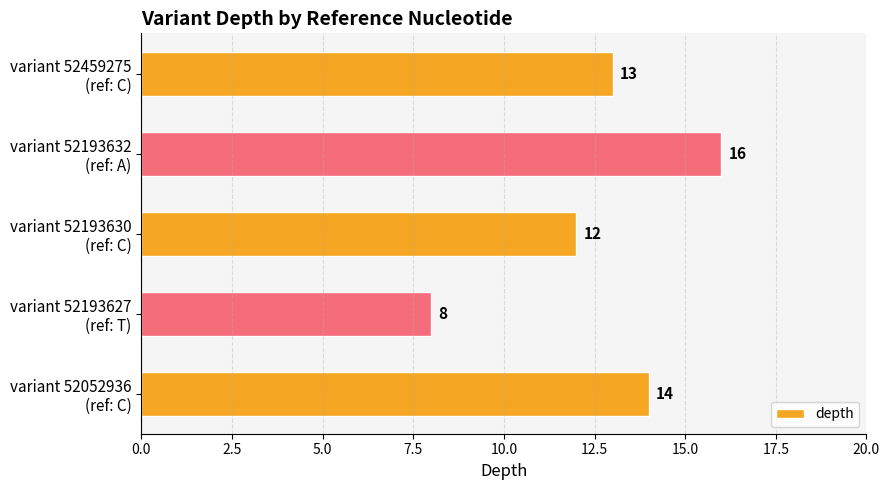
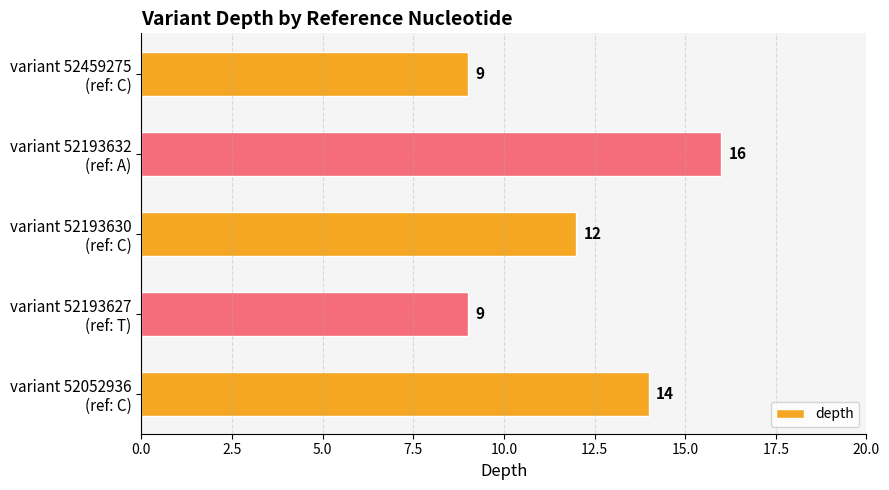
variant 52459275 (ref: C): 13 -> 9
variant 52193627 (ref: T): 8 -> 9
